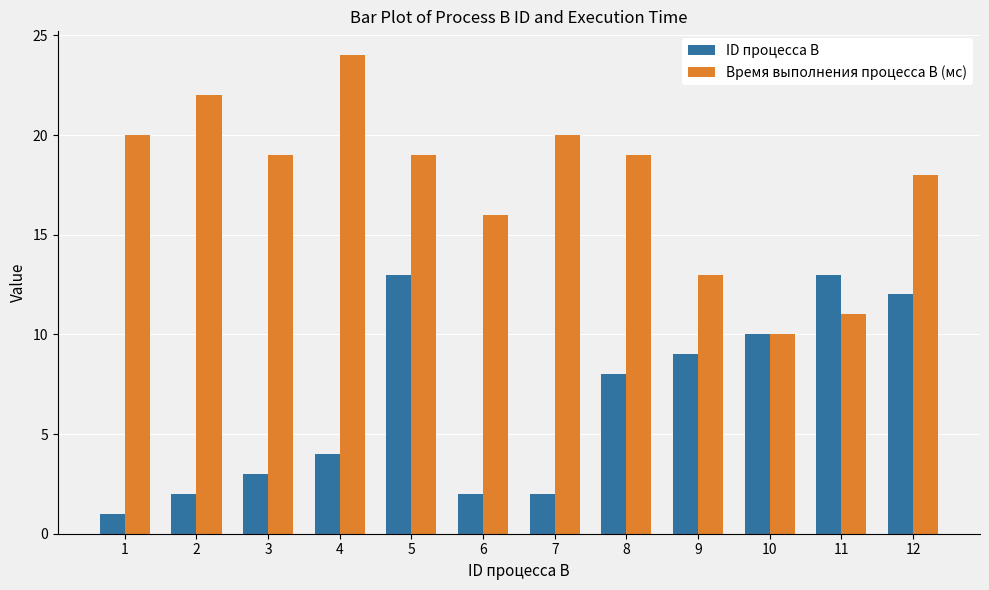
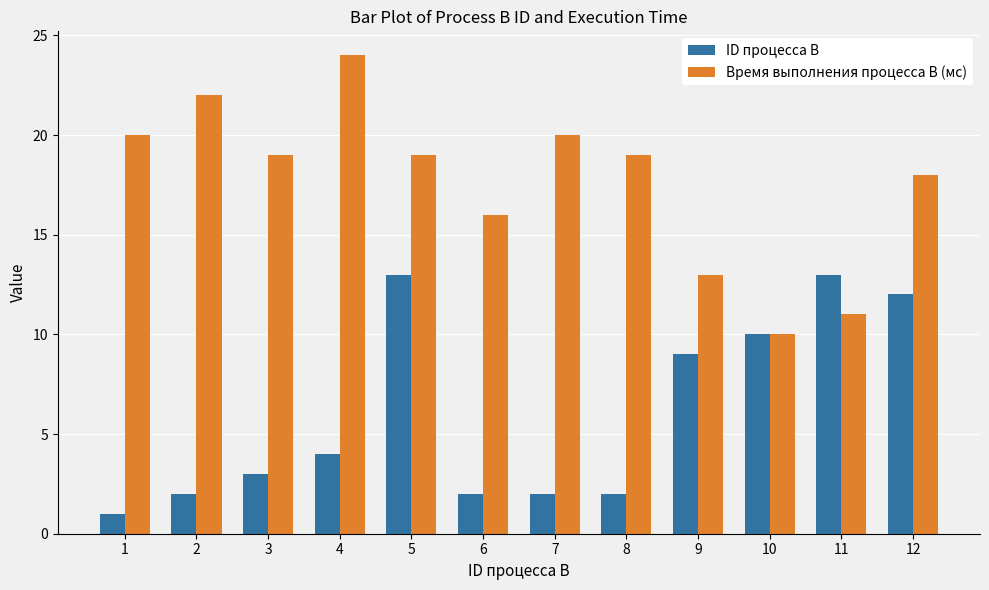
ID процесса B, 8: 8 -> 2
